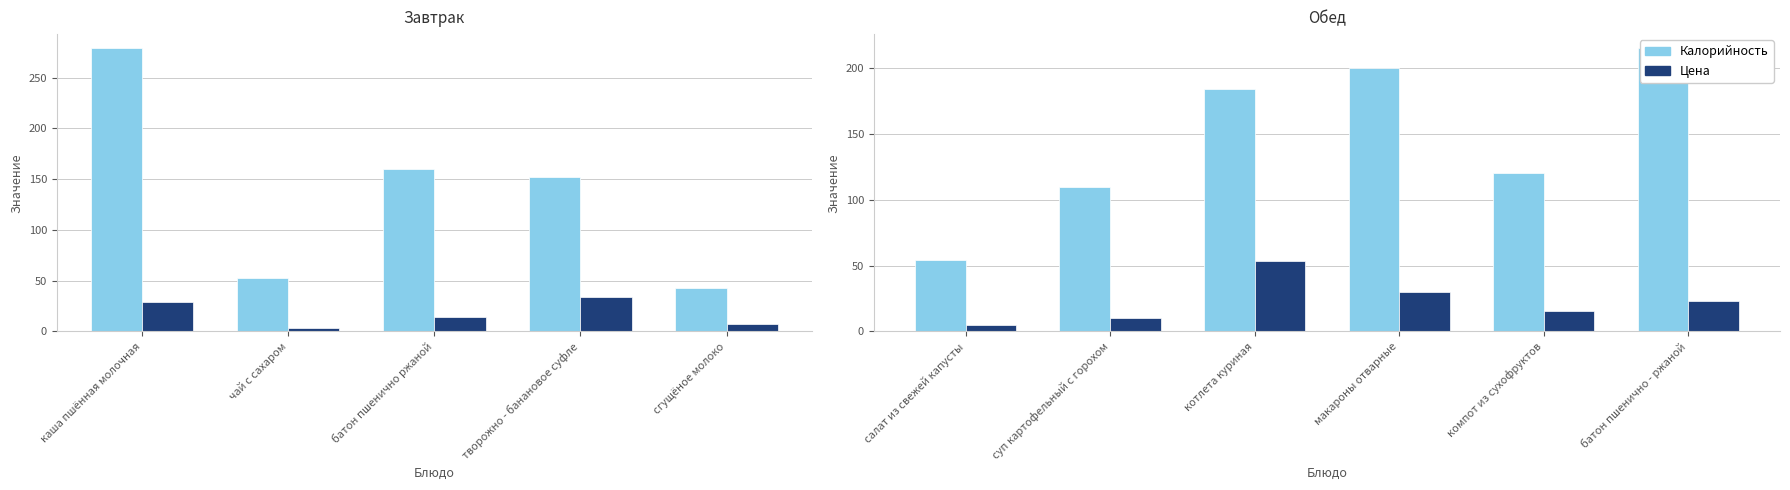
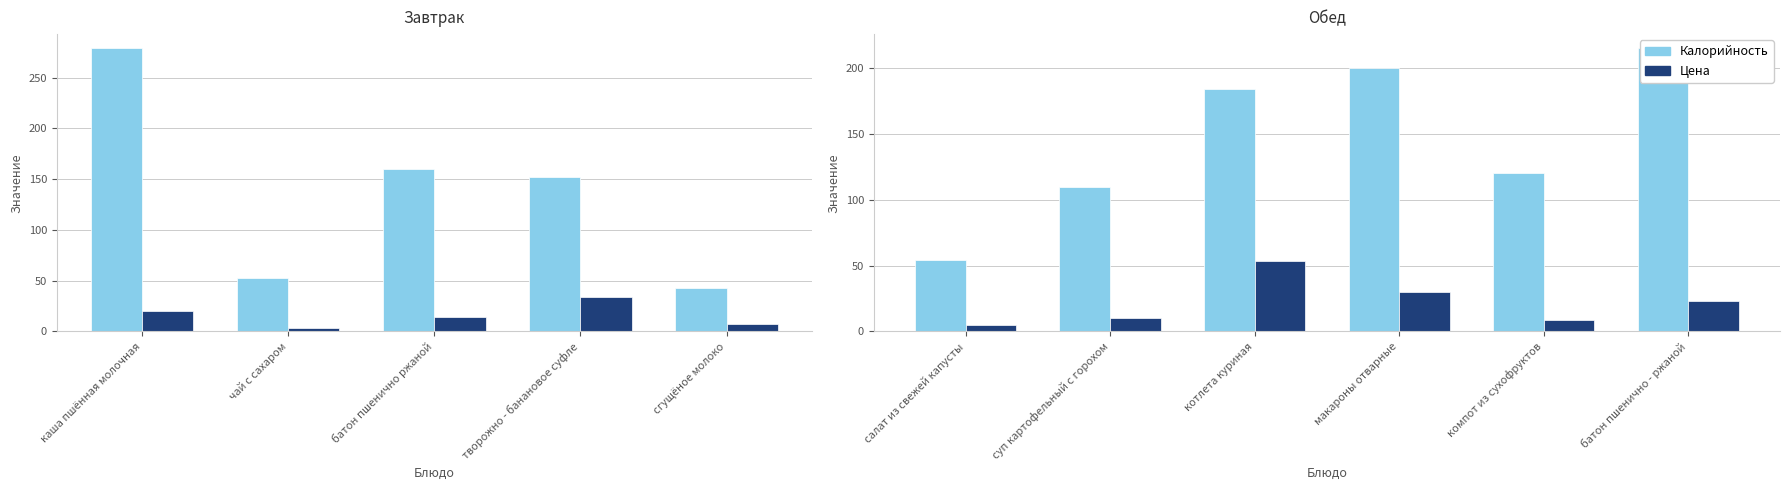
Завтрак, Цена, каша пшённая молочная: 29 -> 20
Обед, Цена, компот из сухофруктов: 16 -> 8
